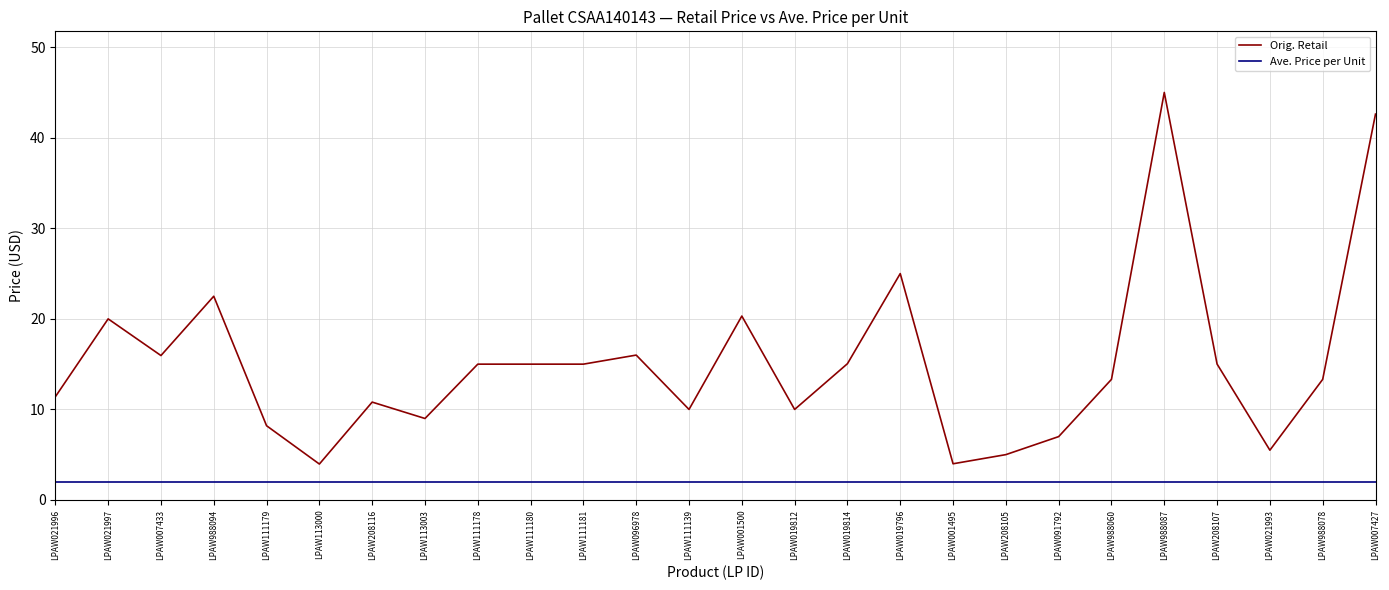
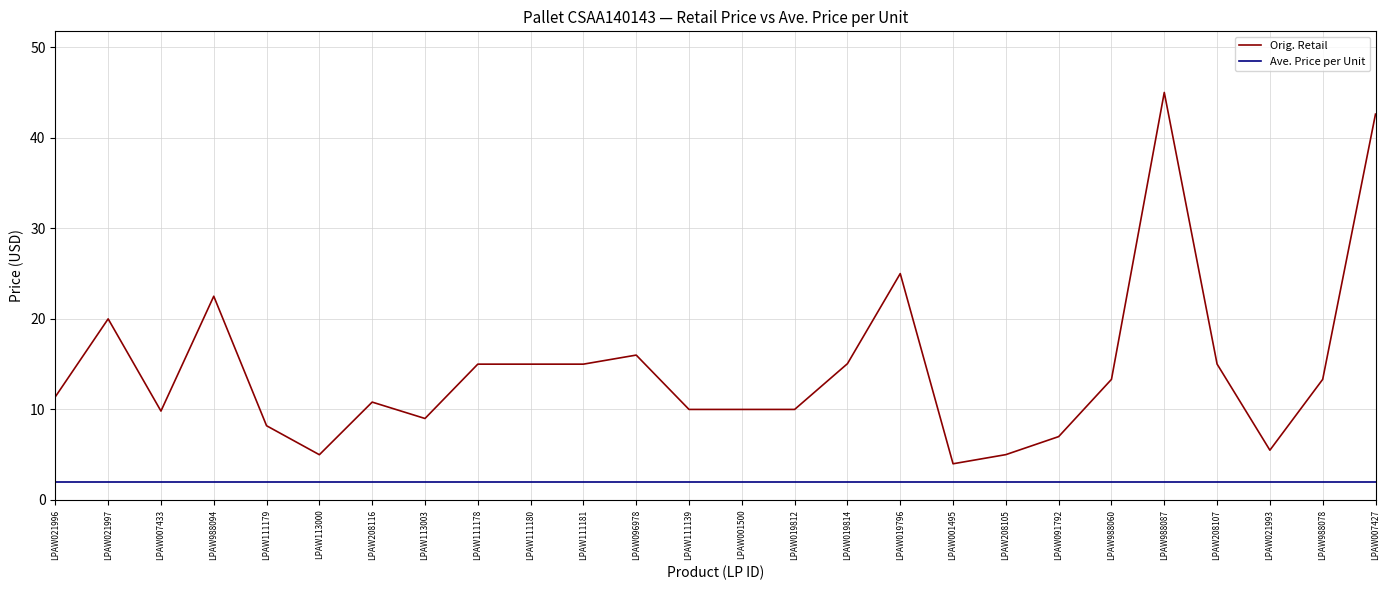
Orig. Retail, LPAW007433: 16 -> 10
Orig. Retail, LPAW113000: 4 -> 5
Orig. Retail, LPAW001500: 20 -> 10
